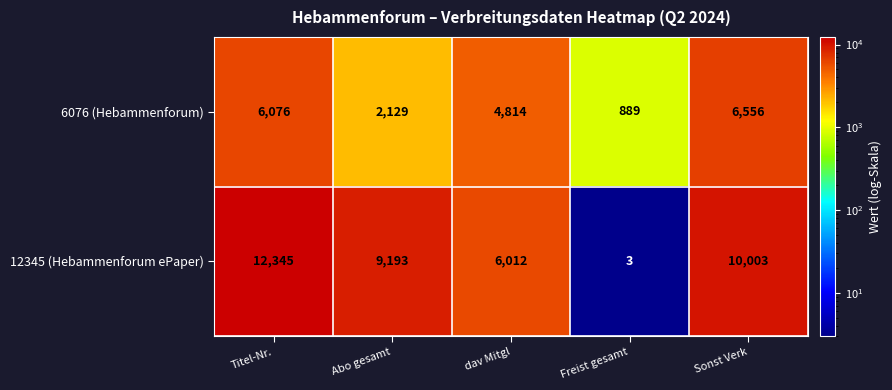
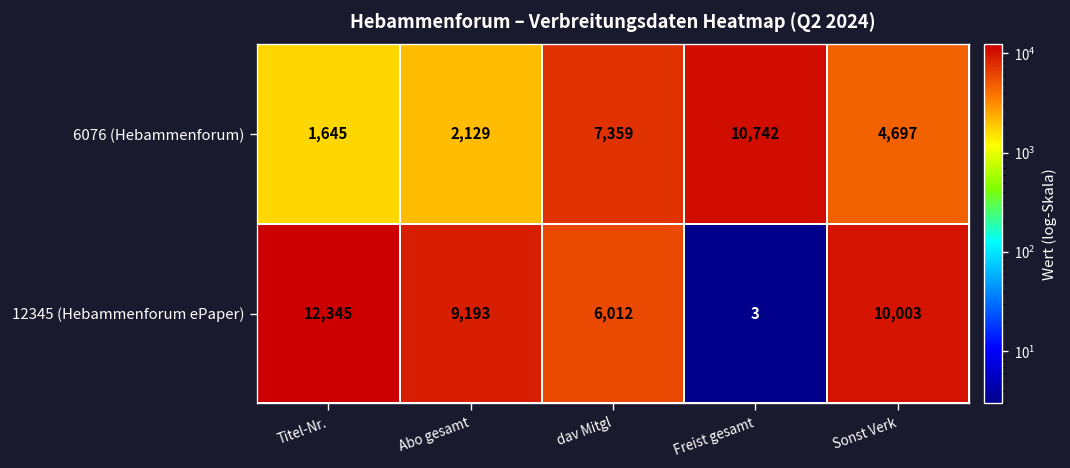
6076 (Hebammenforum), Titel-Nr.: 6,076 -> 1,645
6076 (Hebammenforum), dav Mitgl: 4,814 -> 7,359
6076 (Hebammenforum), Freist gesamt: 889 -> 10,742
6076 (Hebammenforum), Sonst Verk: 6,556 -> 4,697
